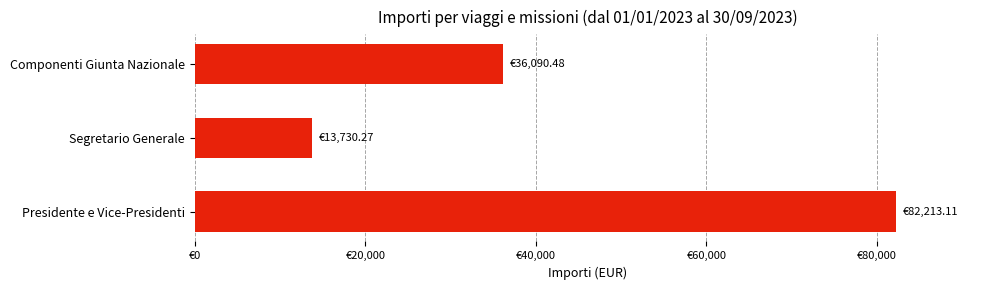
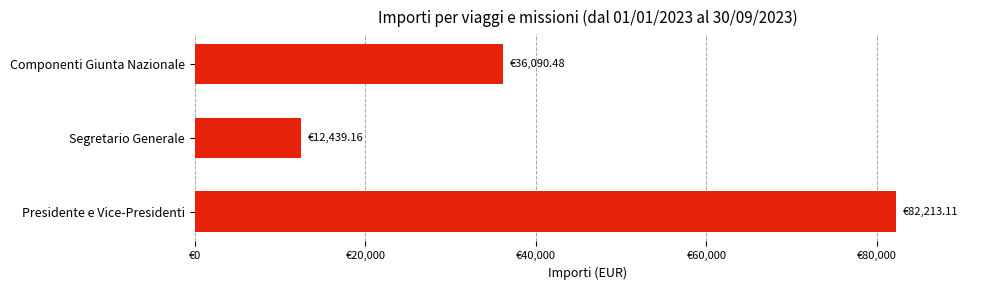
Segretario Generale: €13,730.27 -> €12,439.16
